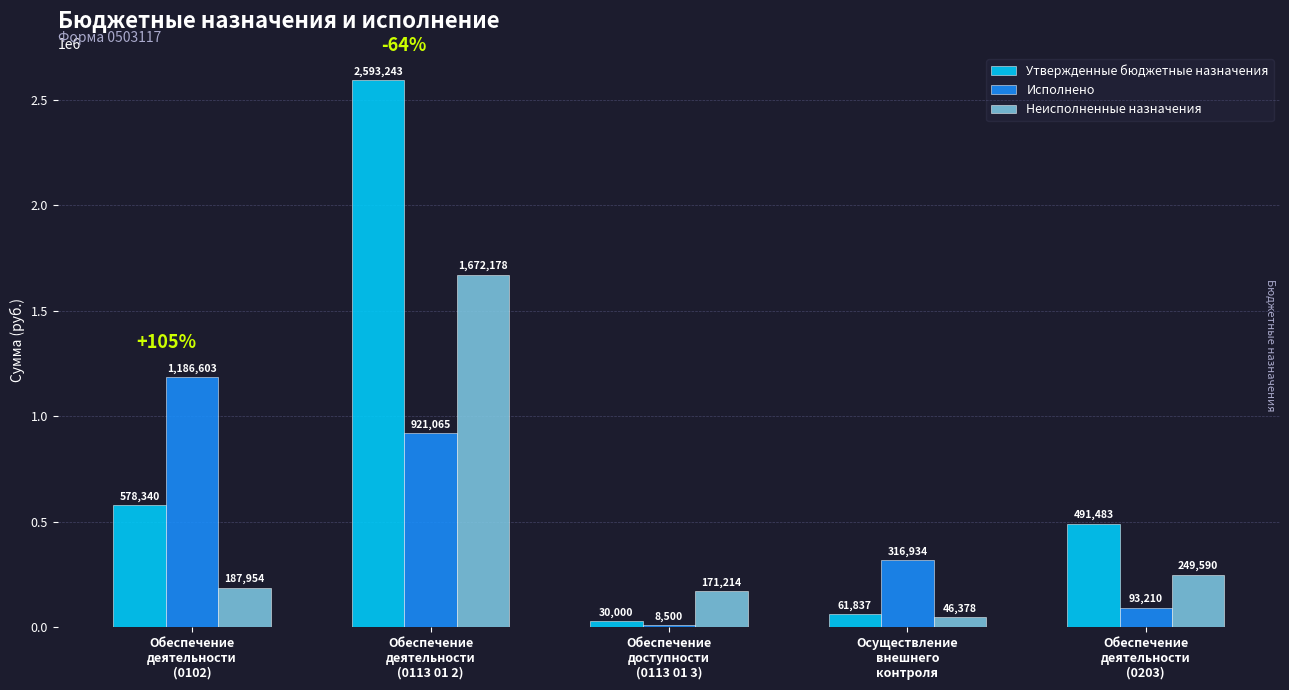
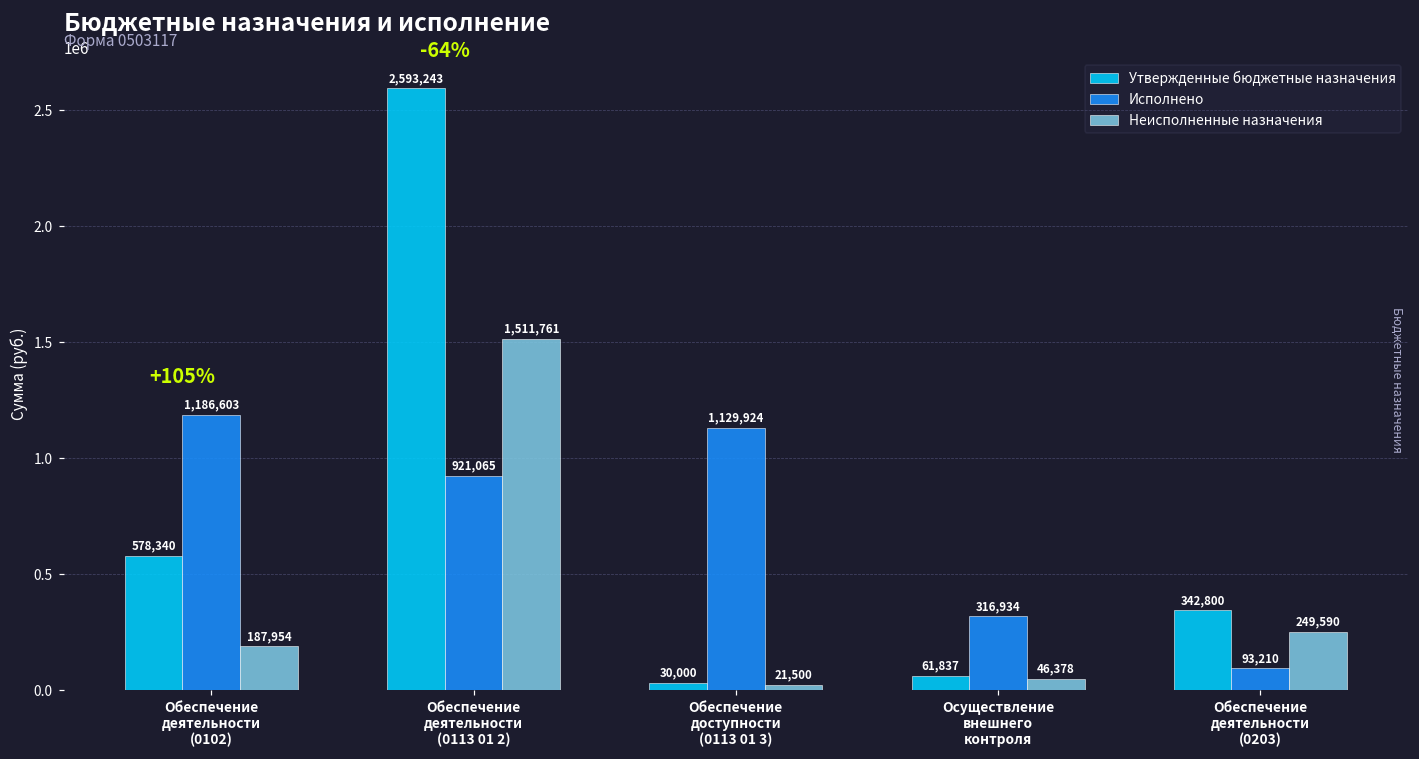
Неисполненные назначения, Обеспечение деятельности (0113 01 2): 1,672,178 -> 1,511,761
Исполнено, Обеспечение доступности (0113 01 3): 8,500 -> 1,129,924
Неисполненные назначения, Обеспечение доступности (0113 01 3): 171,214 -> 21,500
Утвержденные бюджетные назначения, Обеспечение деятельности (0203): 491,483 -> 342,800
